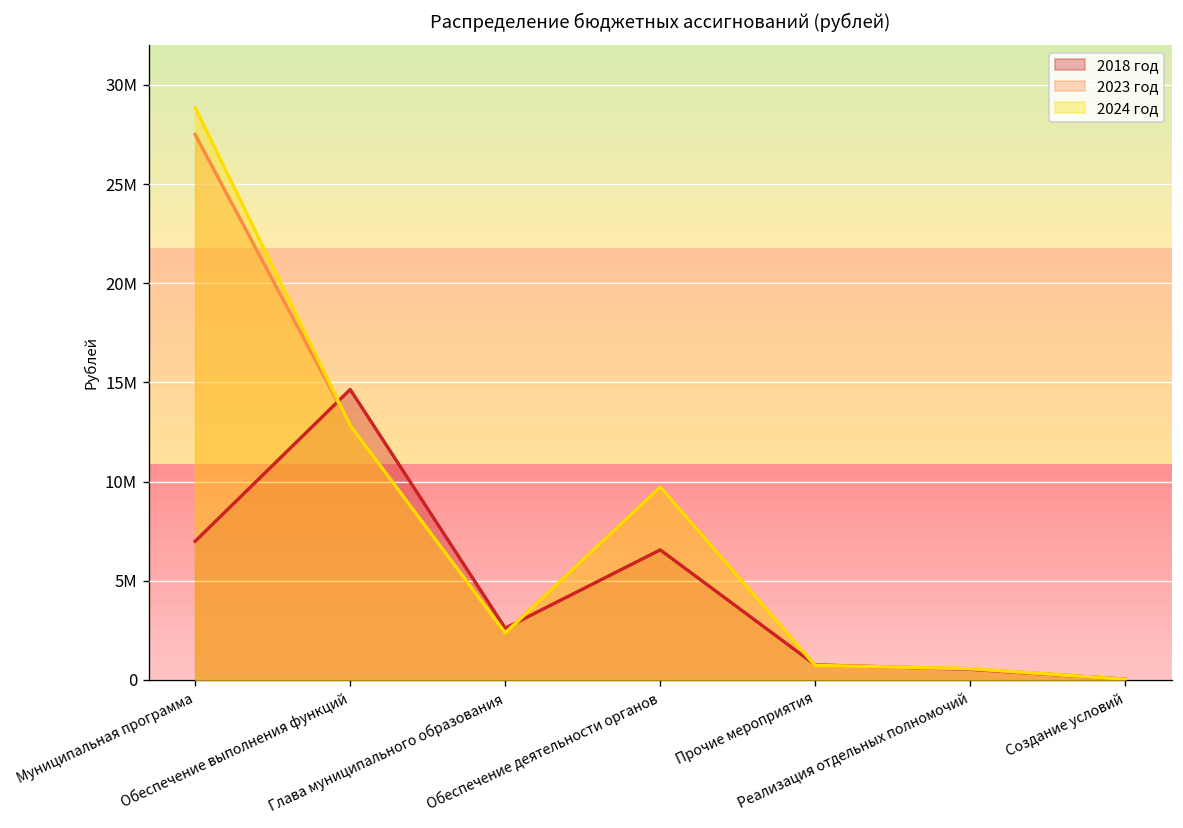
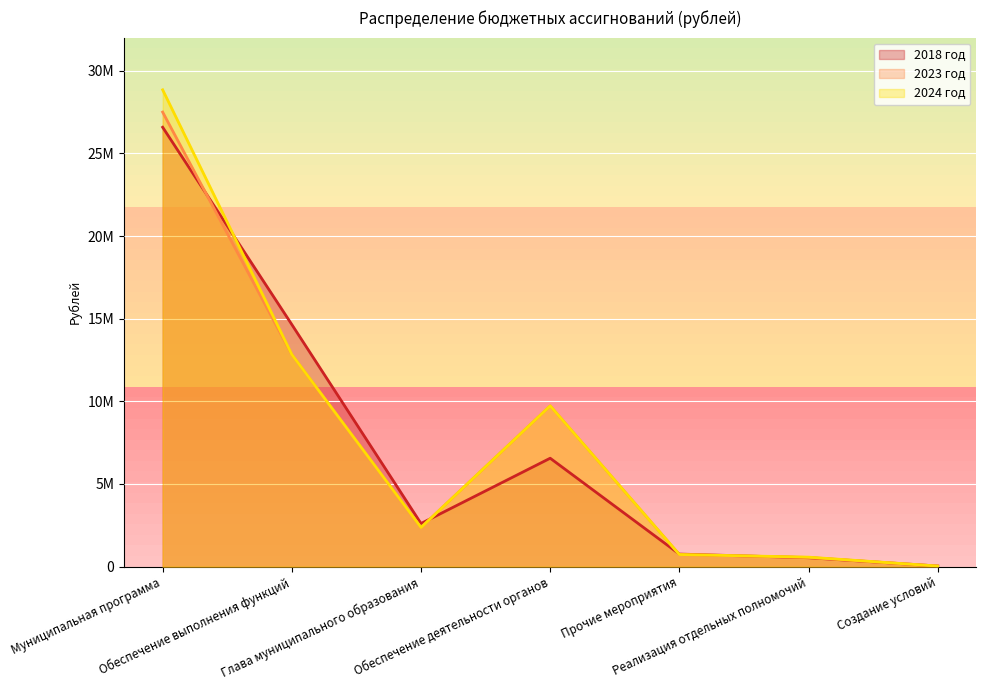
2018 год, Муниципальная программа: 7000000 -> 26600000
